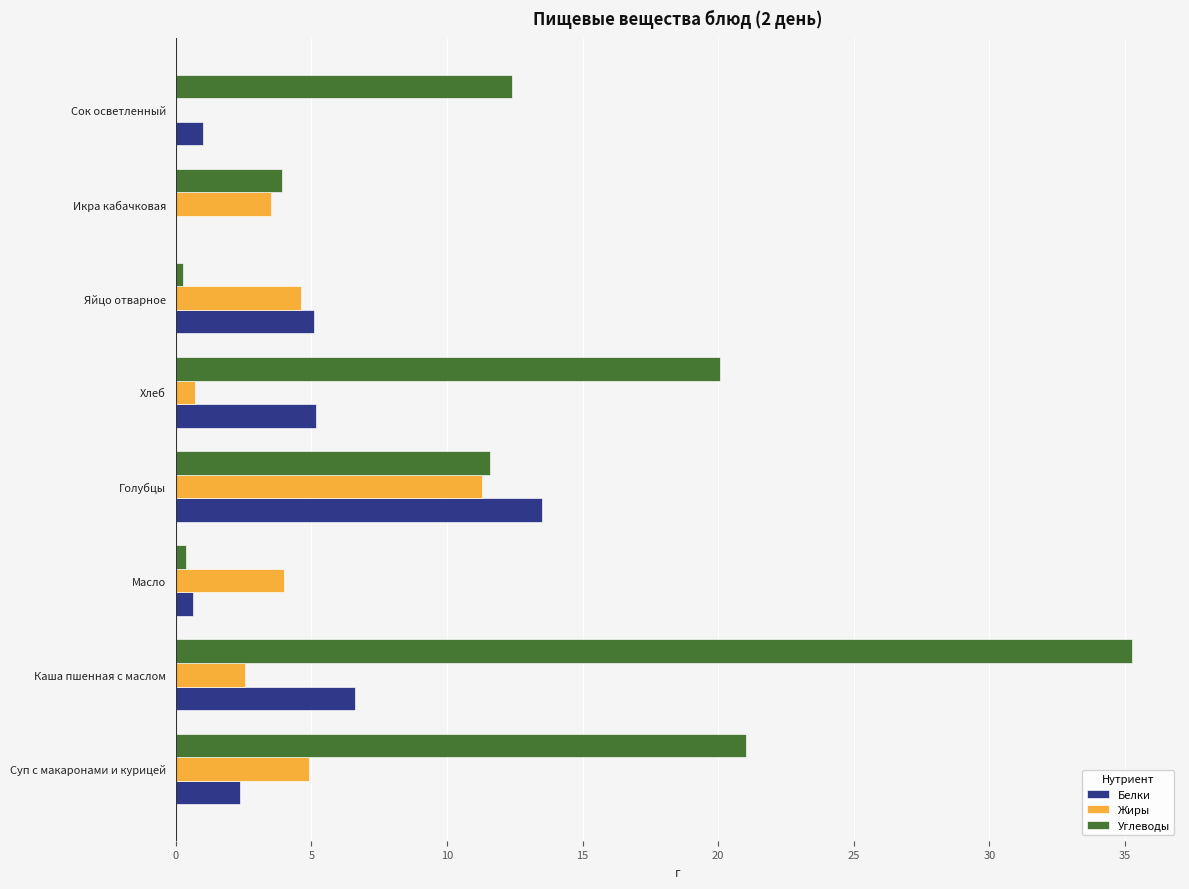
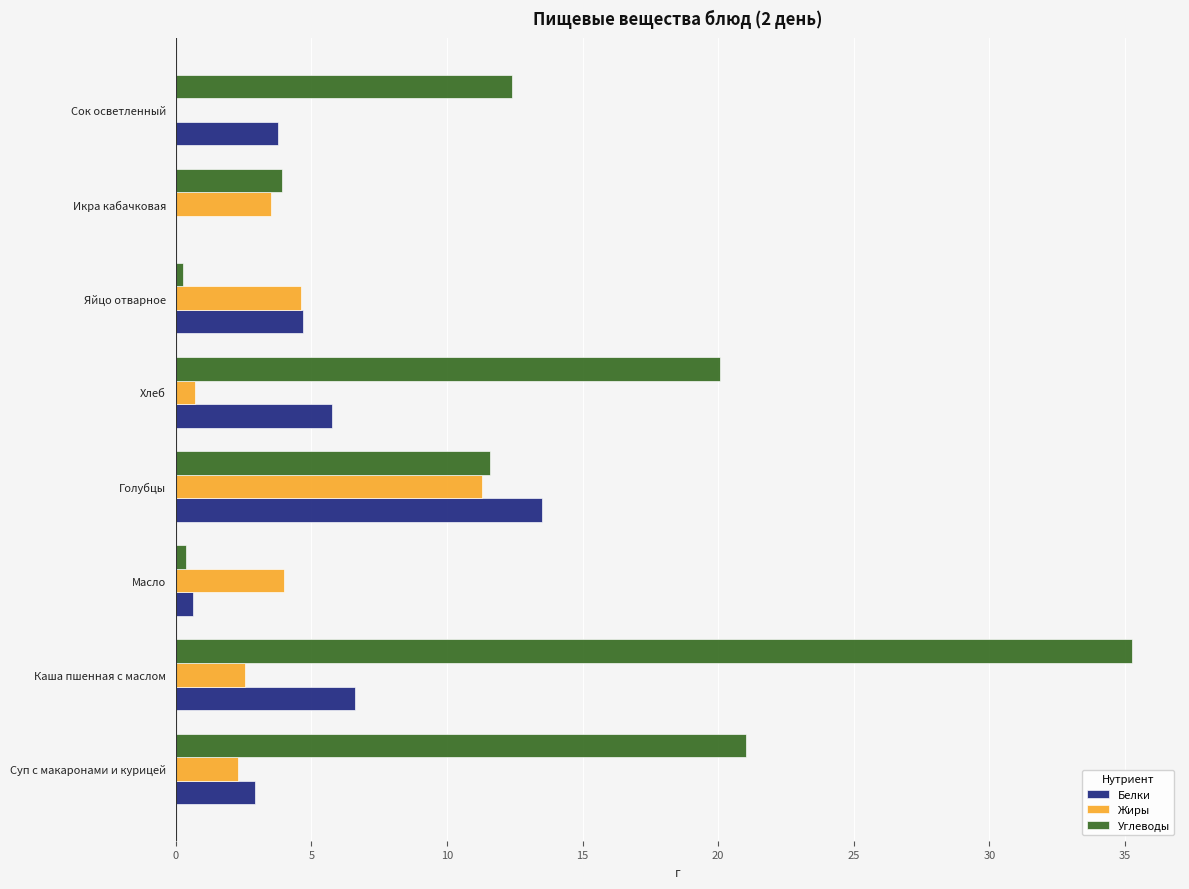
Белки, Сок осветленный: 1.0 -> 3.8
Белки, Яйцо отварное: 5.1 -> 4.7
Белки, Хлеб: 5.2 -> 5.8
Жиры, Суп с макаронами и курицей: 4.9 -> 2.3
Белки, Суп с макаронами и курицей: 2.4 -> 2.9
